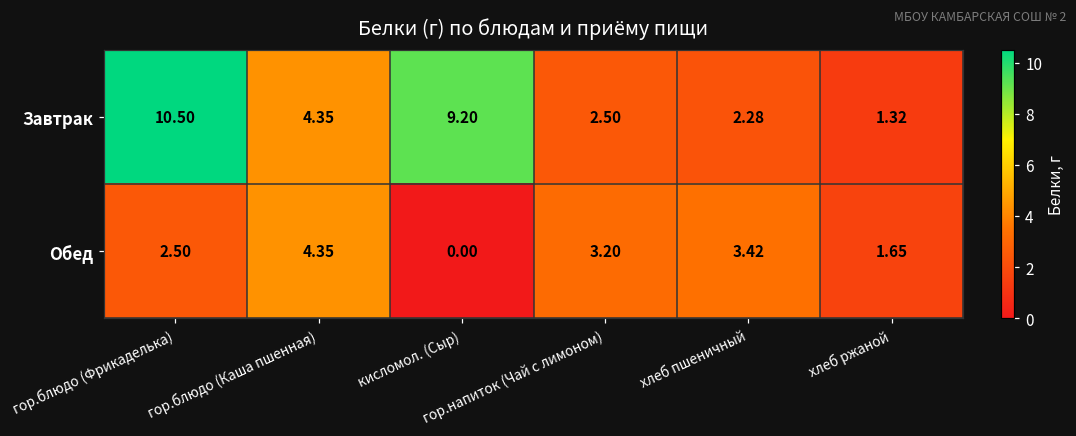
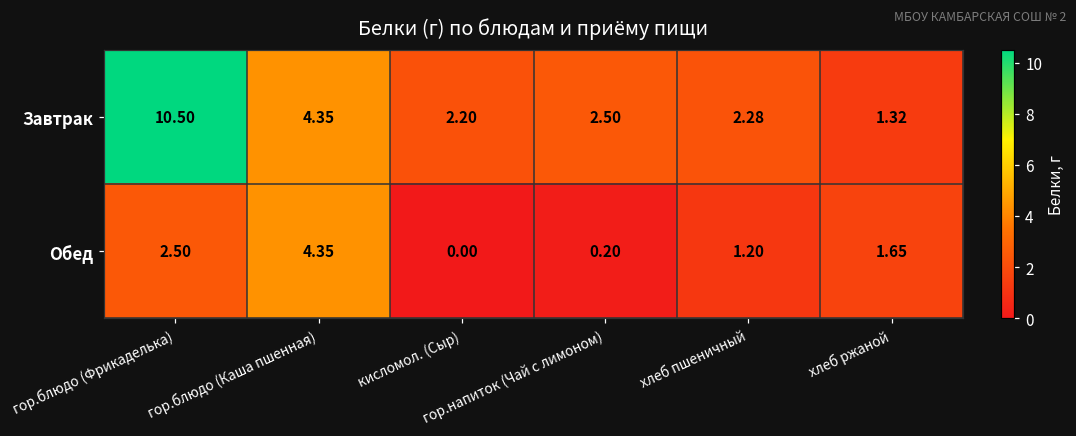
Завтрак, кисломол. (Сыр): 9.20 -> 2.20
Обед, гор.напиток (Чай с лимоном): 3.20 -> 0.20
Обед, хлеб пшеничный: 3.42 -> 1.20
